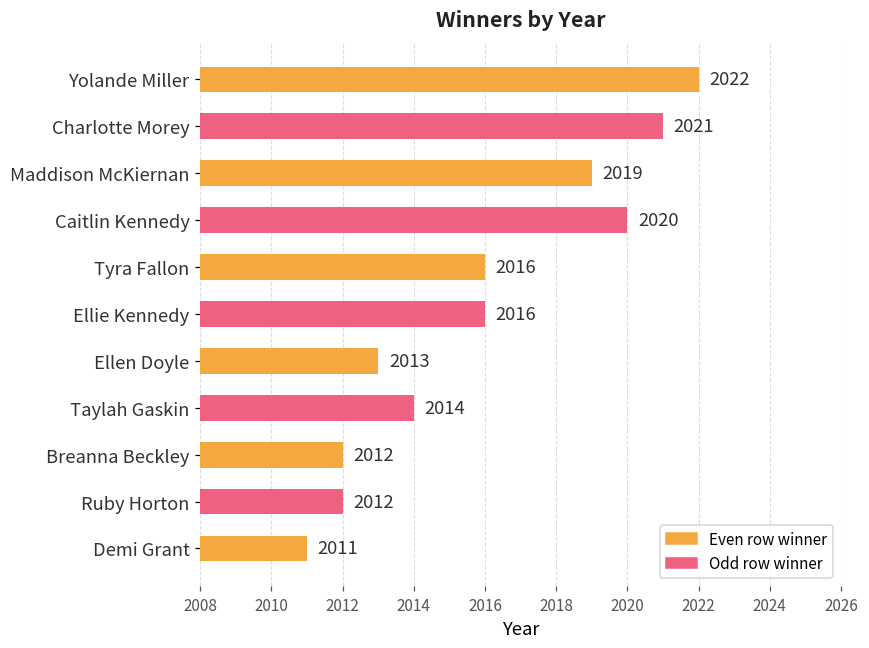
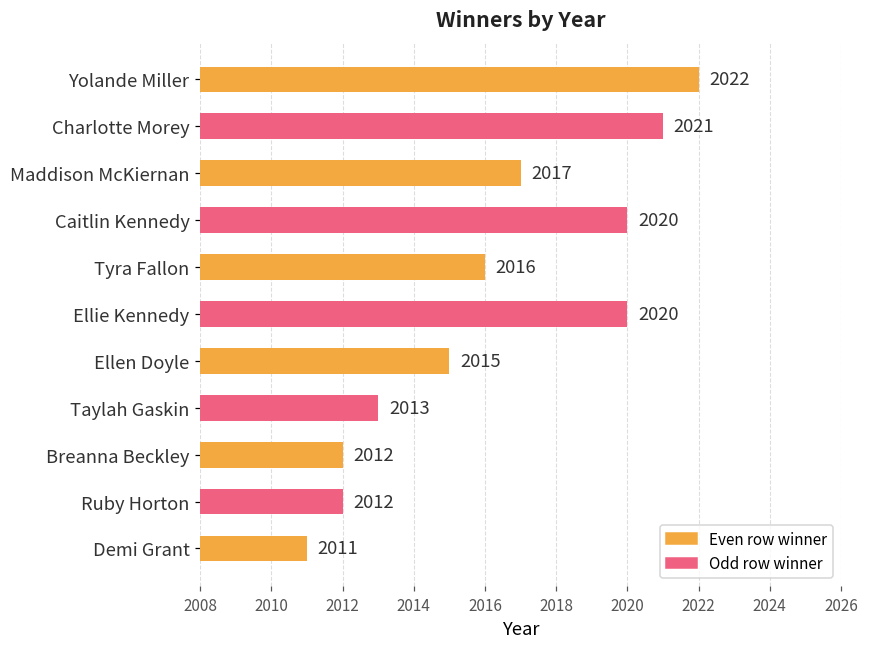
Maddison McKiernan: 2019 -> 2017
Ellie Kennedy: 2016 -> 2020
Ellen Doyle: 2013 -> 2015
Taylah Gaskin: 2014 -> 2013
